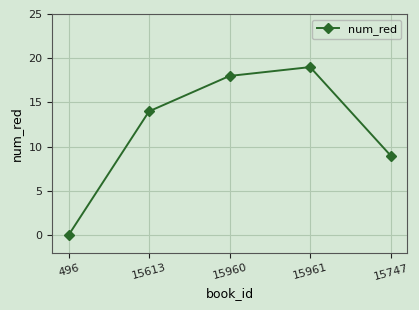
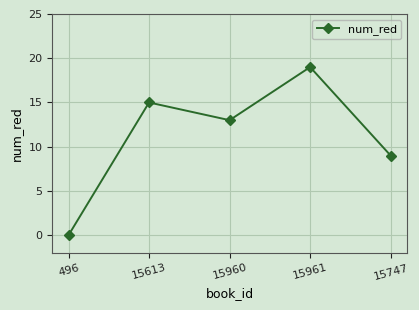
15613: 14 -> 15
15960: 18 -> 13
